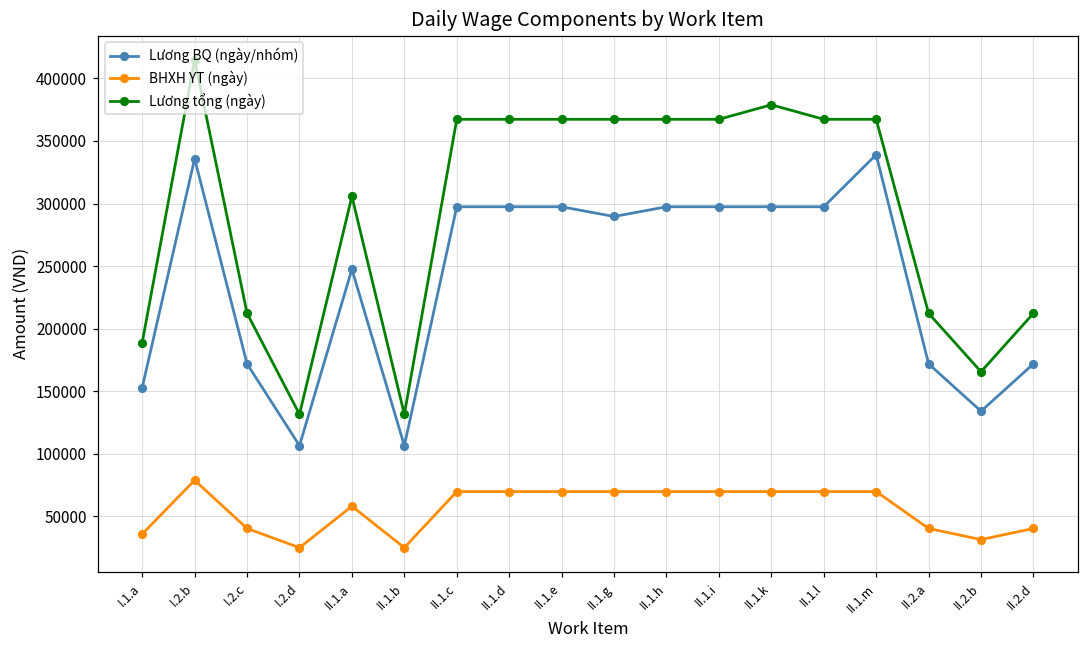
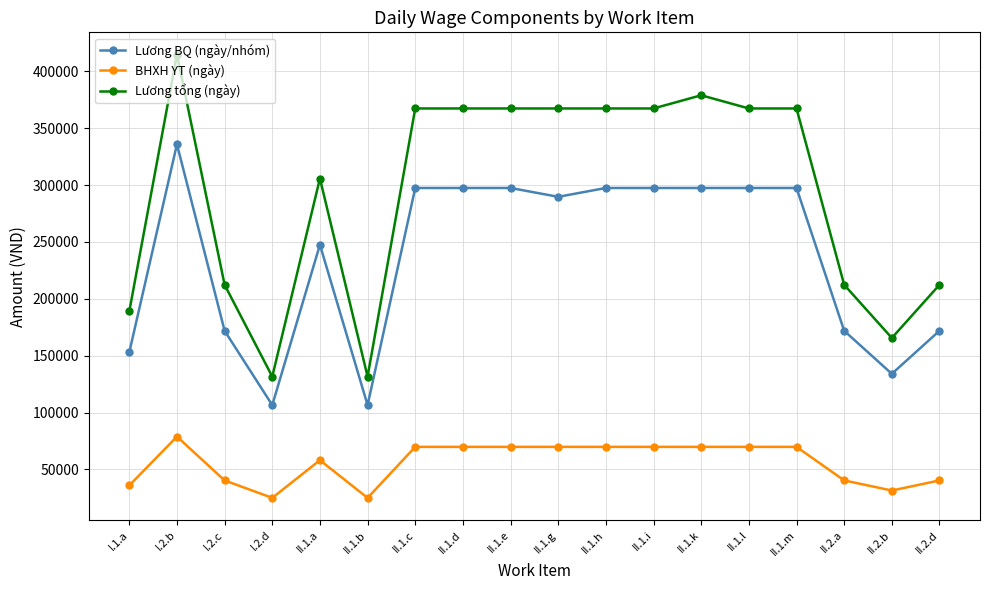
Lương BQ (ngày/nhóm), II.1.m: 339000 -> 297000
